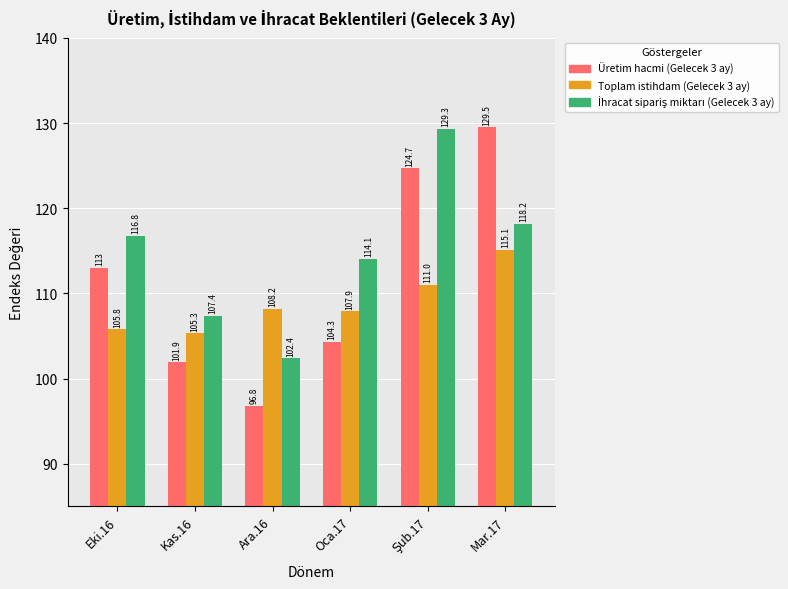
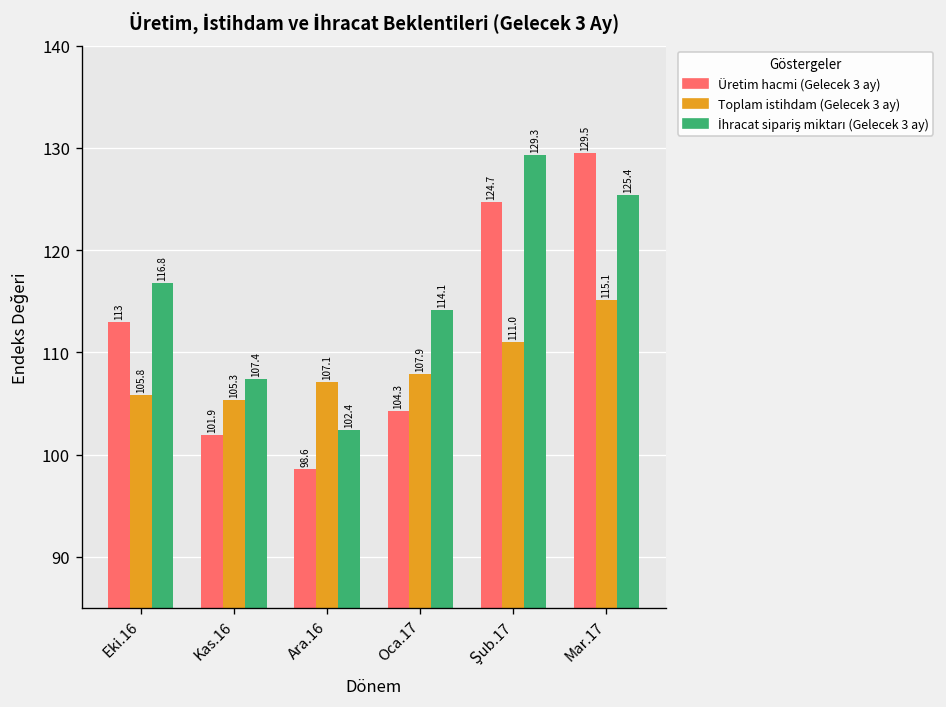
Üretim hacmi (Gelecek 3 ay), Ara.16: 96.8 -> 98.6
Toplam istihdam (Gelecek 3 ay), Ara.16: 108.2 -> 107.1
İhracat sipariş miktarı (Gelecek 3 ay), Mar.17: 118.2 -> 125.4
